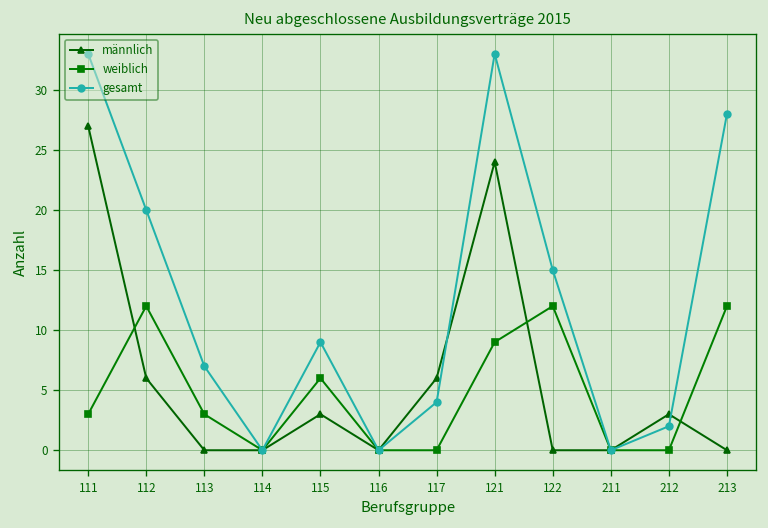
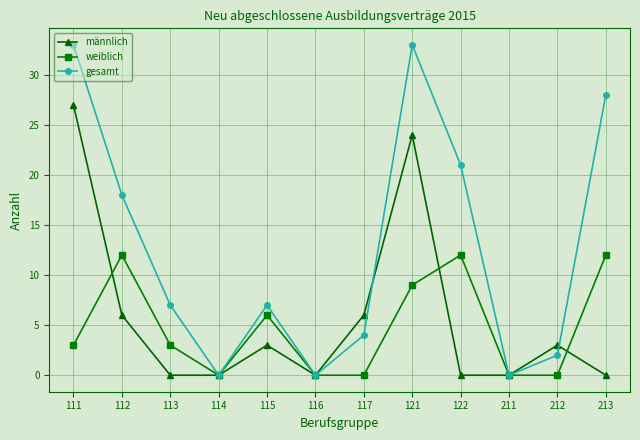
gesamt, 112: 20 -> 18
gesamt, 115: 9 -> 7
gesamt, 122: 15 -> 21
